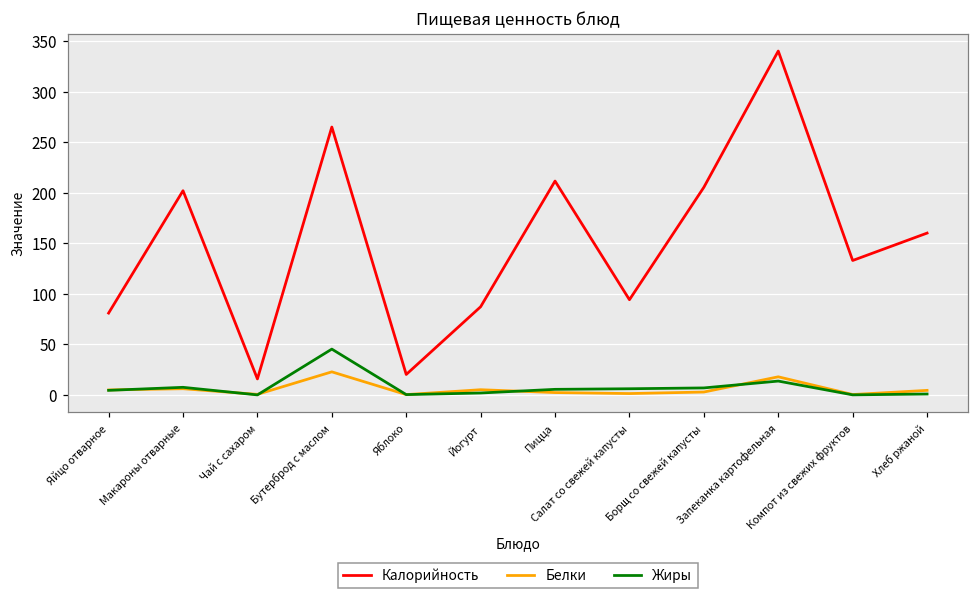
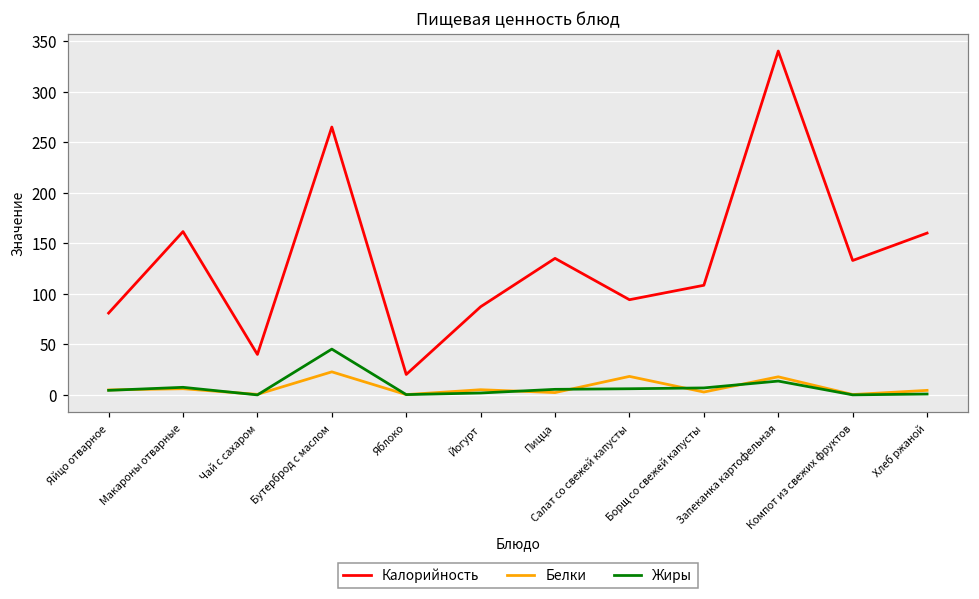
Калорийность, Макароны отварные: 200 -> 160
Калорийность, Чай с сахаром: 20 -> 40
Калорийность, Пицца: 210 -> 140
Белки, Салат со свежей капусты: 0 -> 20
Калорийность, Борщ со свежей капусты: 210 -> 110
